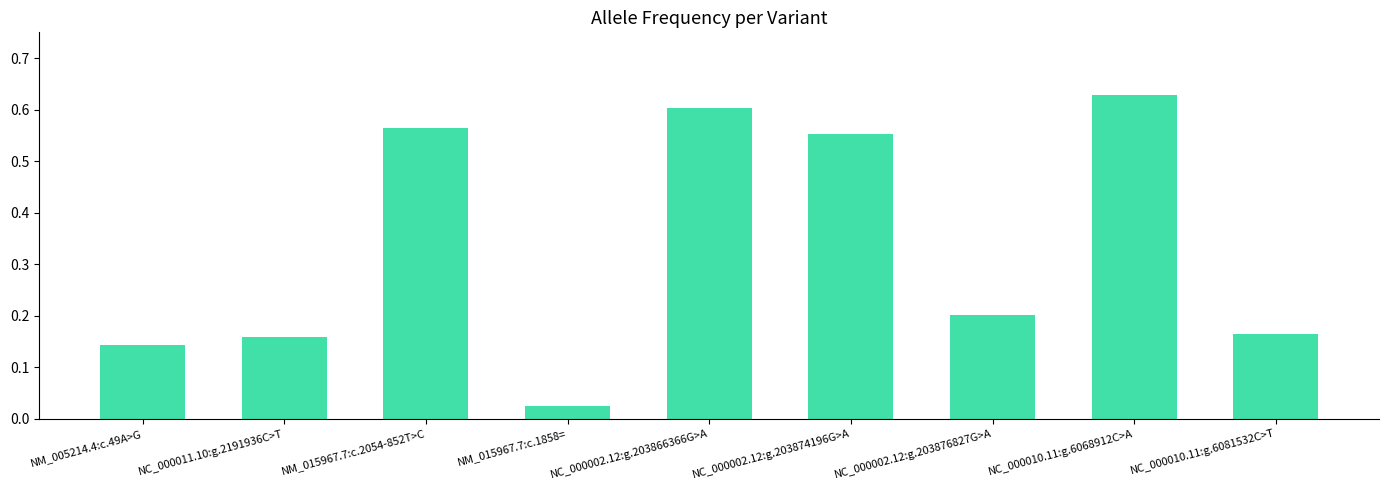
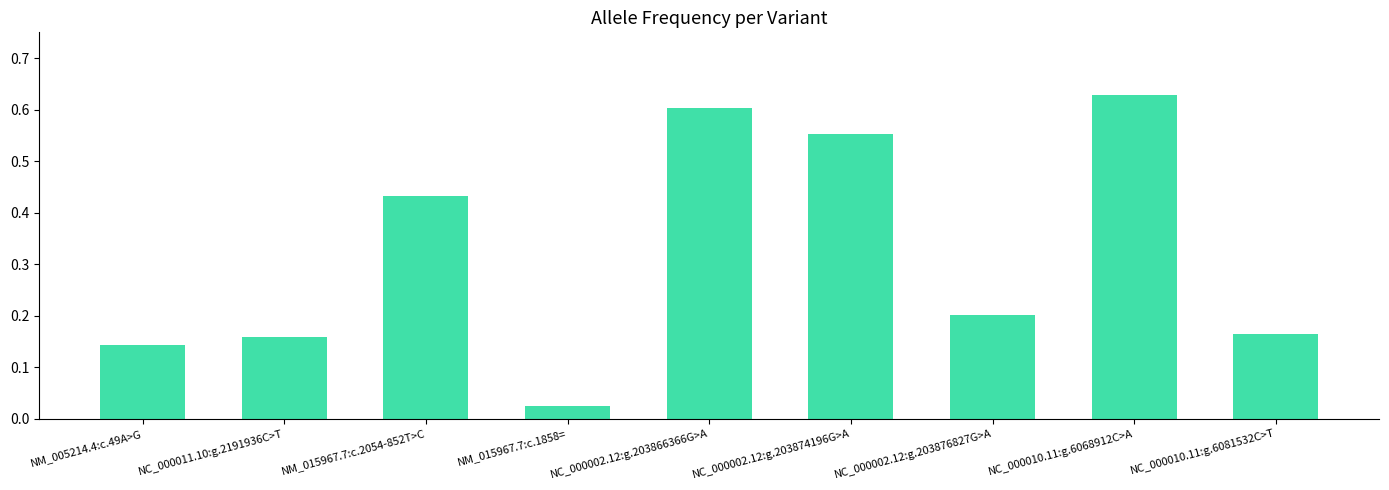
NM_015967.7:c.2054-852T>C: 0.57 -> 0.43
